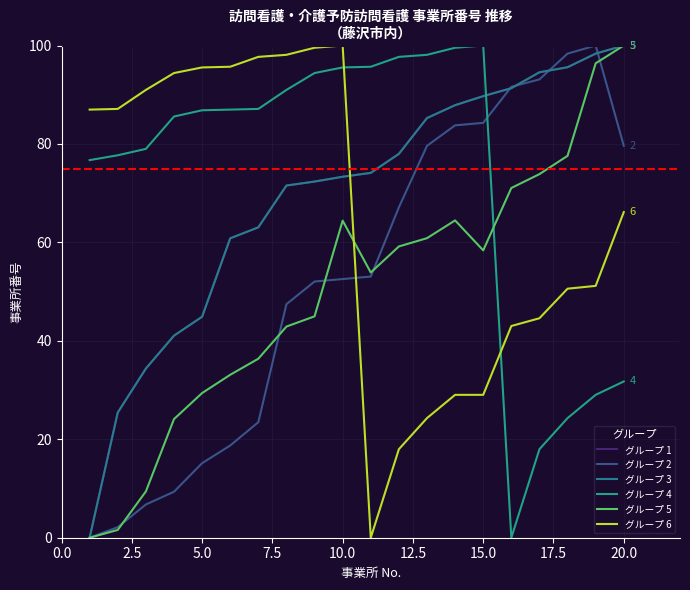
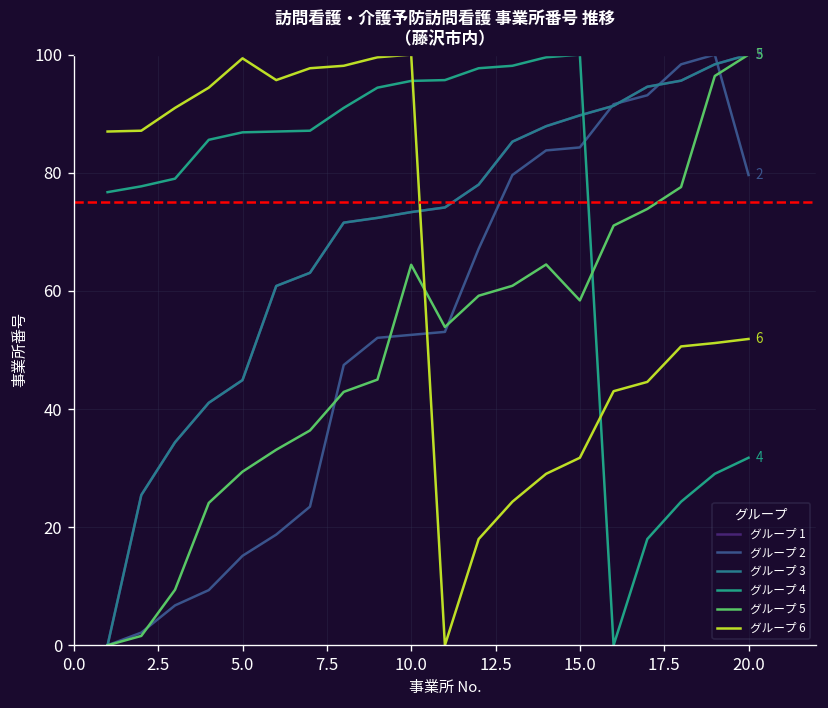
グループ 6, 5.0: 96 -> 99
グループ 6, 15.0: 29 -> 32
グループ 6, 20.0: 66 -> 52
